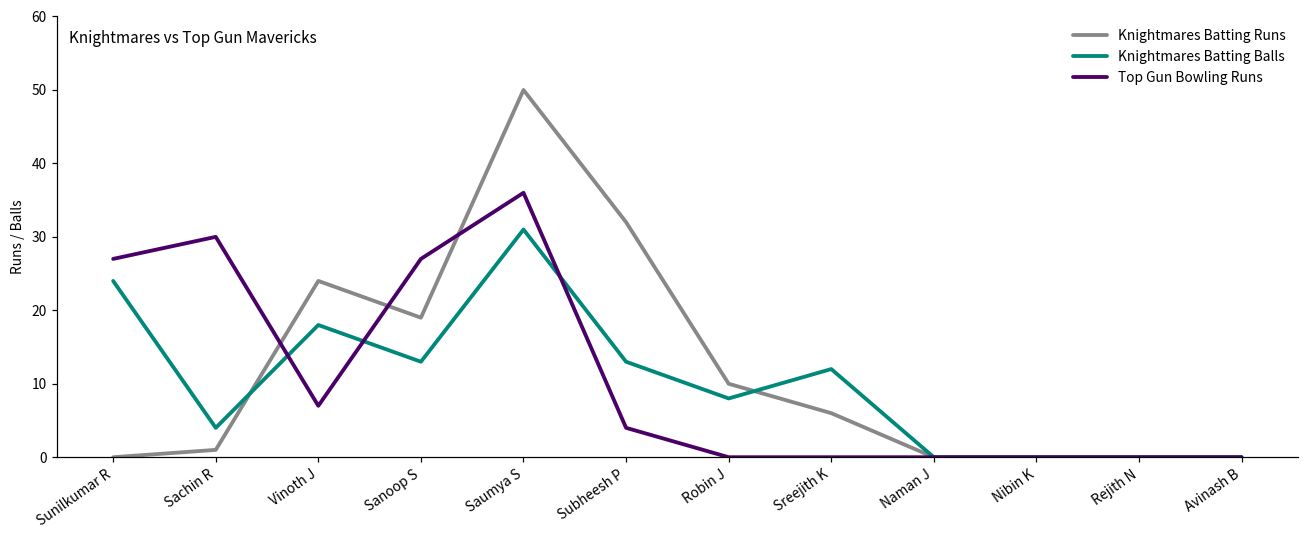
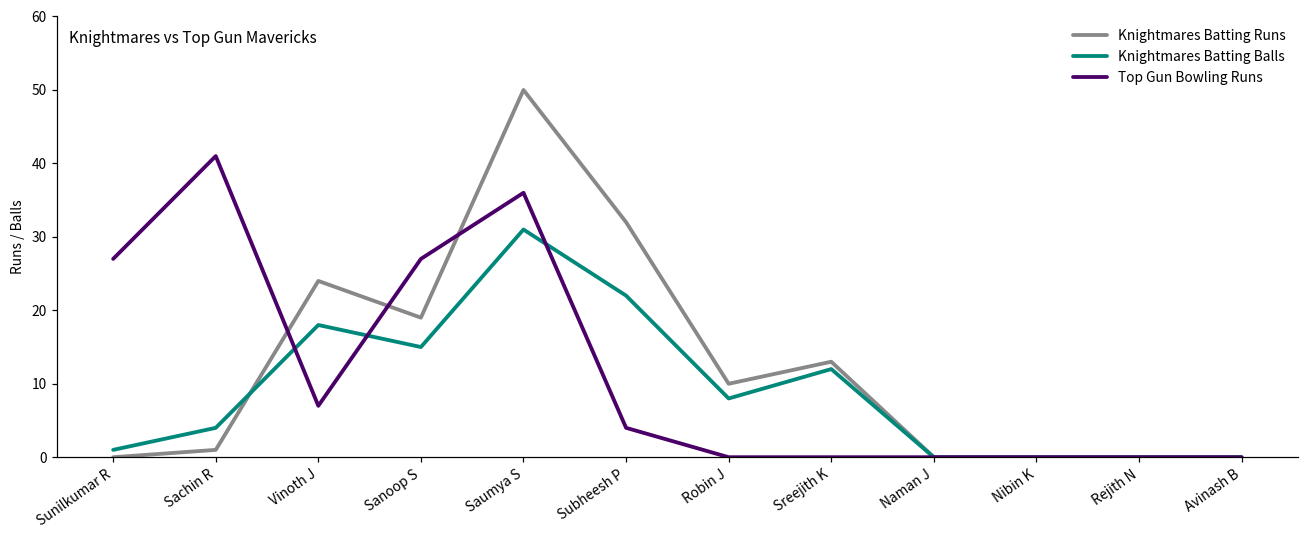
Knightmares Batting Balls, Sunilkumar R: 24 -> 1
Top Gun Bowling Runs, Sachin R: 30 -> 41
Knightmares Batting Balls, Sanoop S: 13 -> 15
Knightmares Batting Balls, Subheesh P: 13 -> 22
Knightmares Batting Runs, Sreejith K: 6 -> 13
